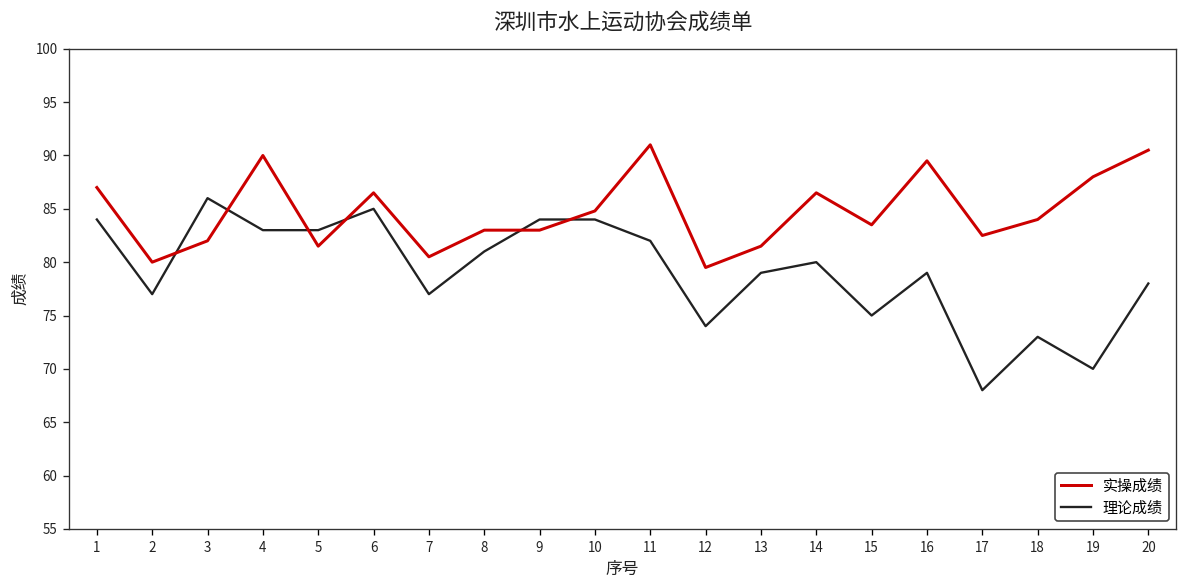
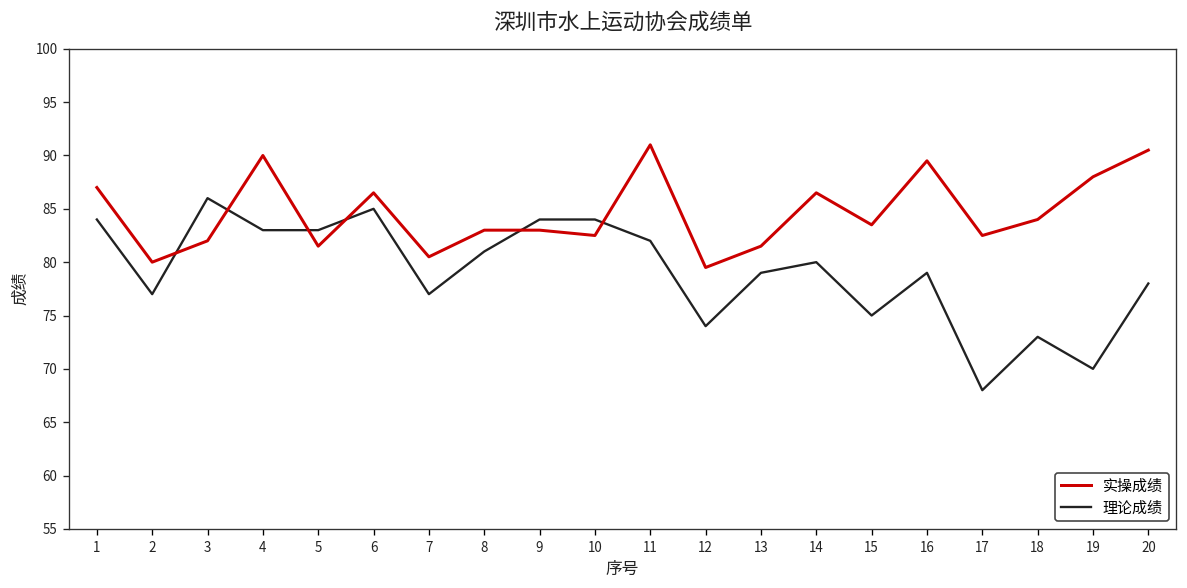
实操成绩, 10: 85 -> 83
